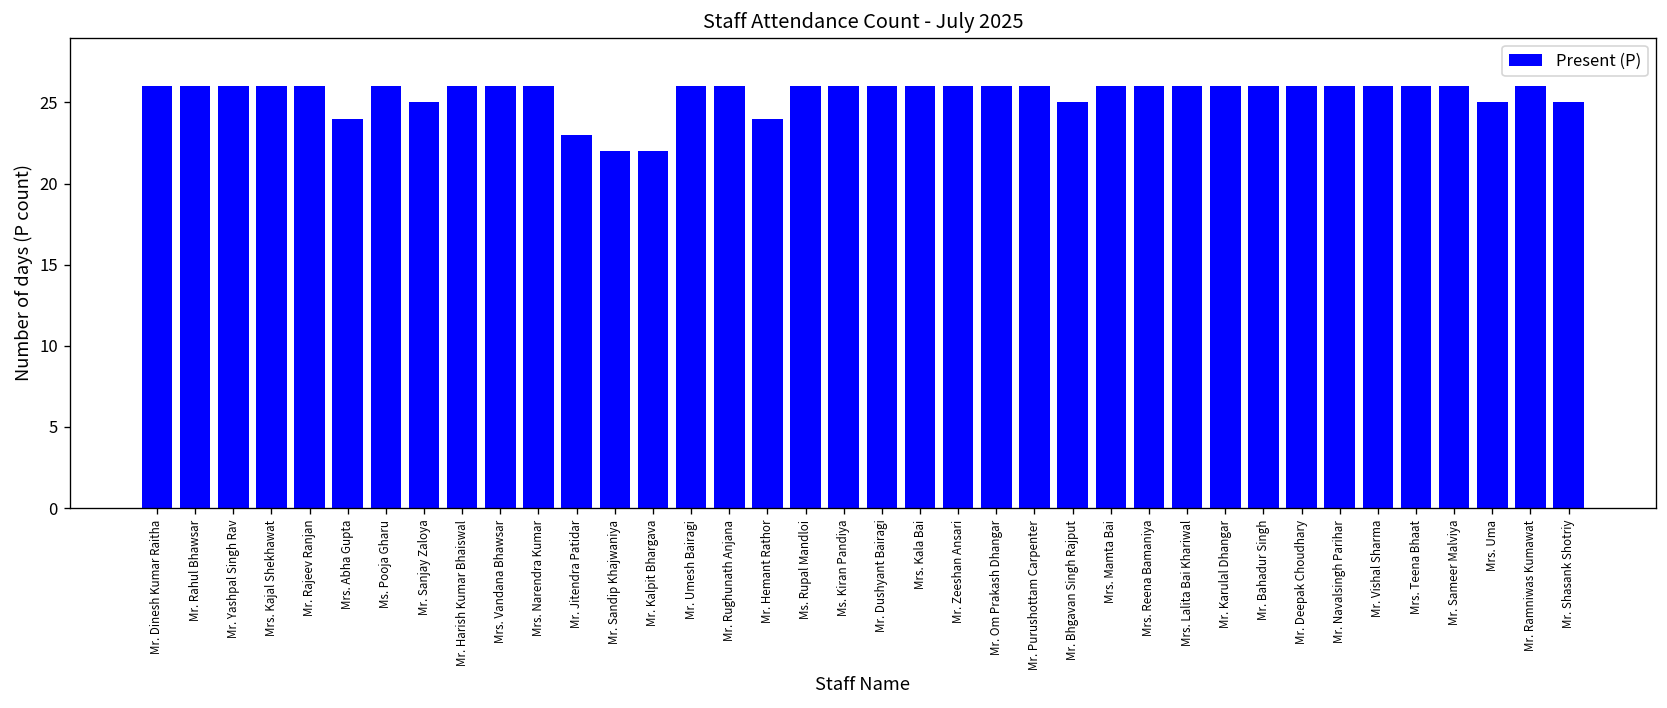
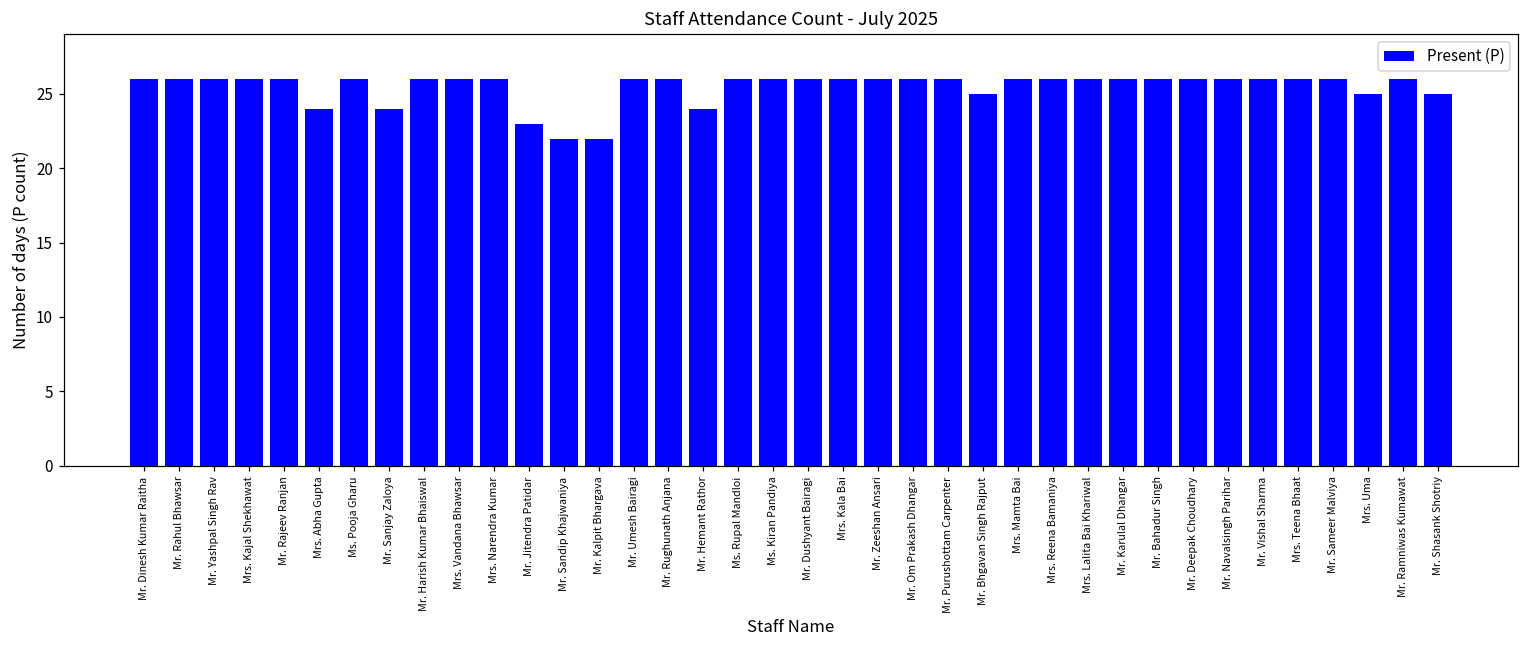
Mr. Sanjay Zaloya: 25 -> 24
